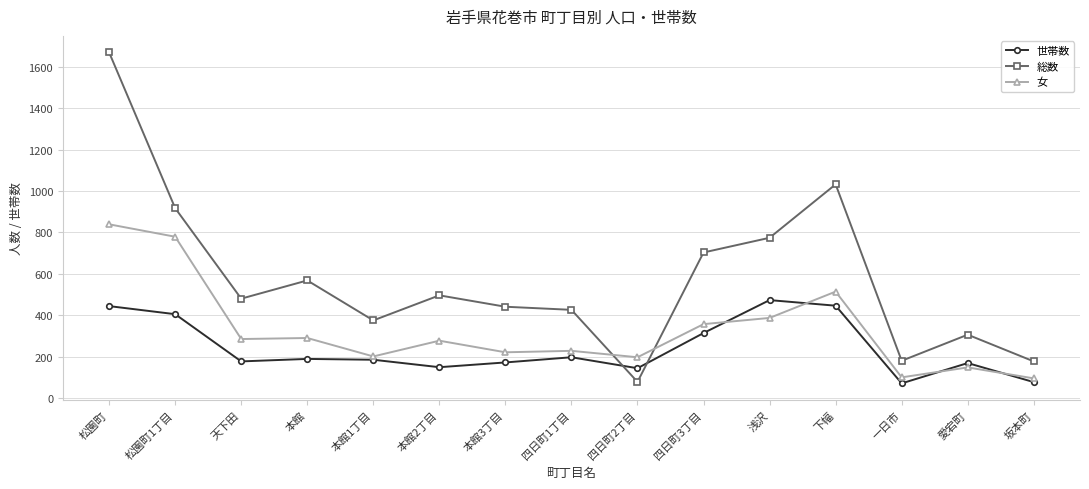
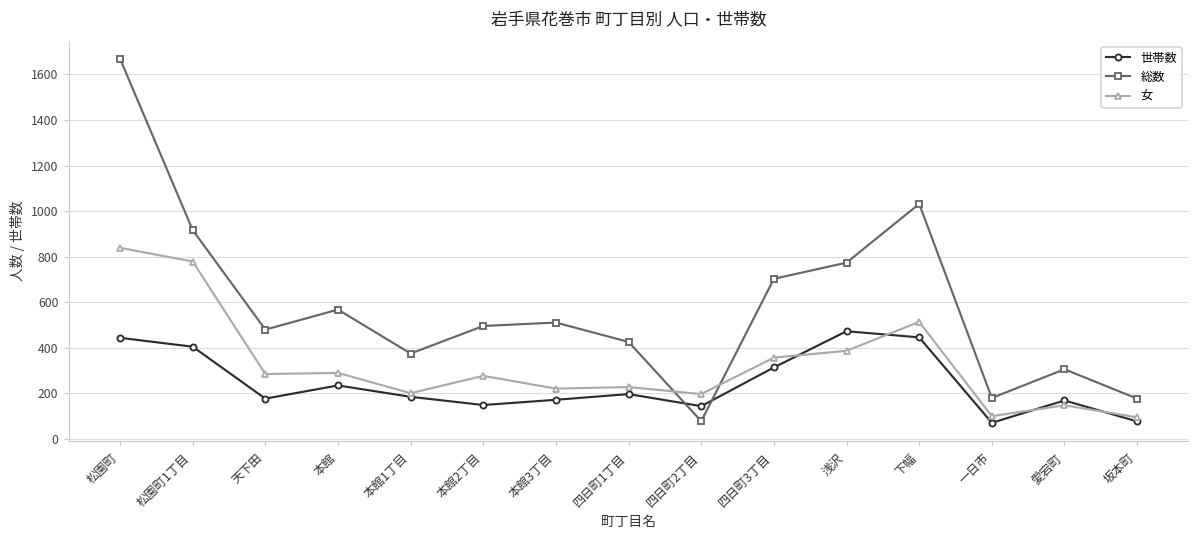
世帯数, 本館: 190 -> 240
総数, 本館3丁目: 440 -> 510
